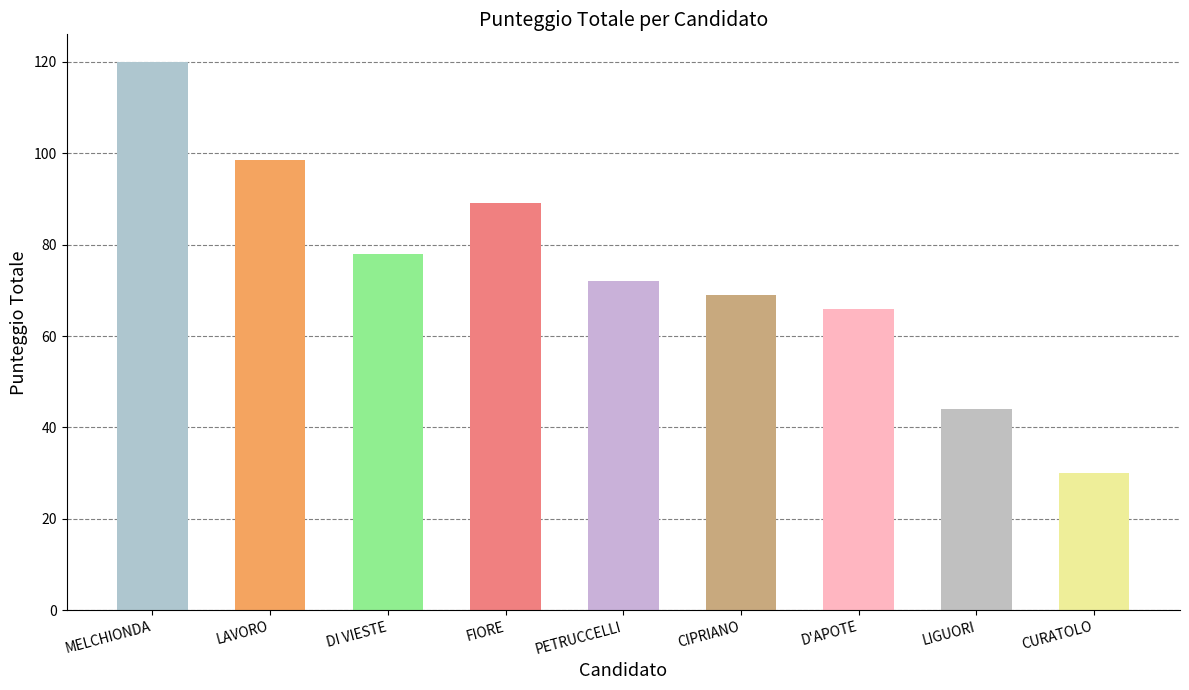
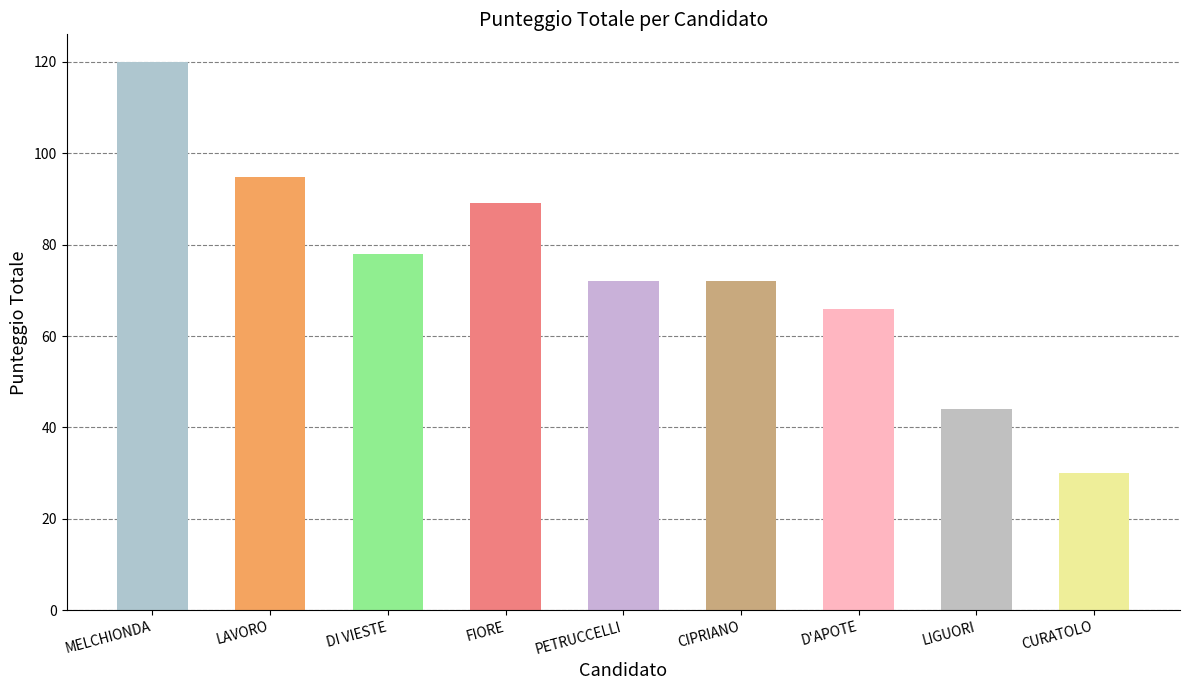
LAVORO: 99 -> 95
CIPRIANO: 69 -> 72
